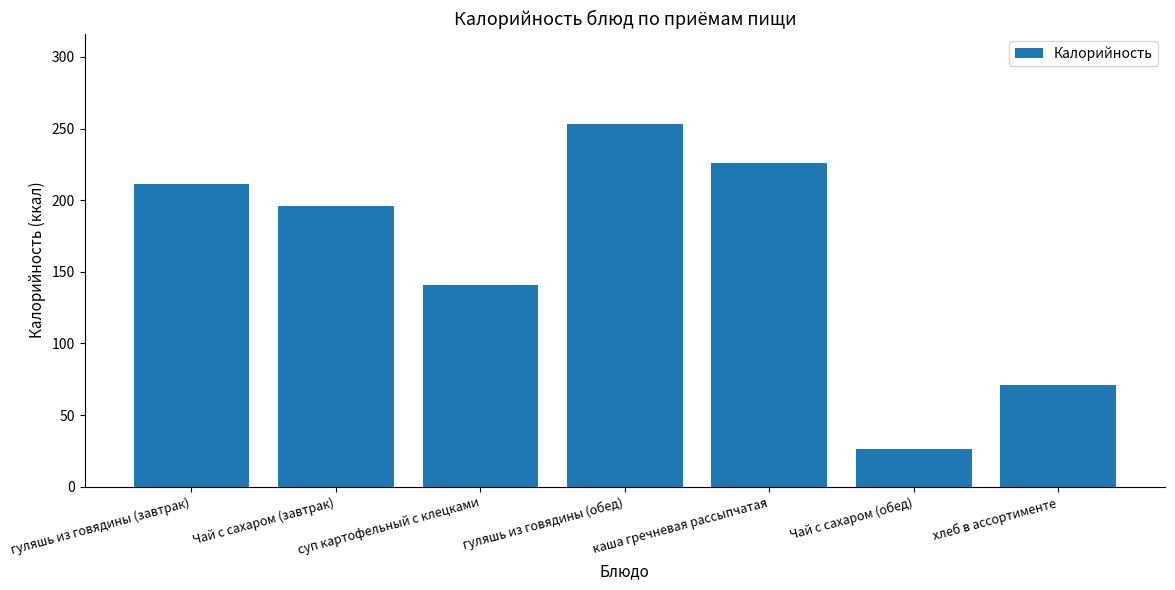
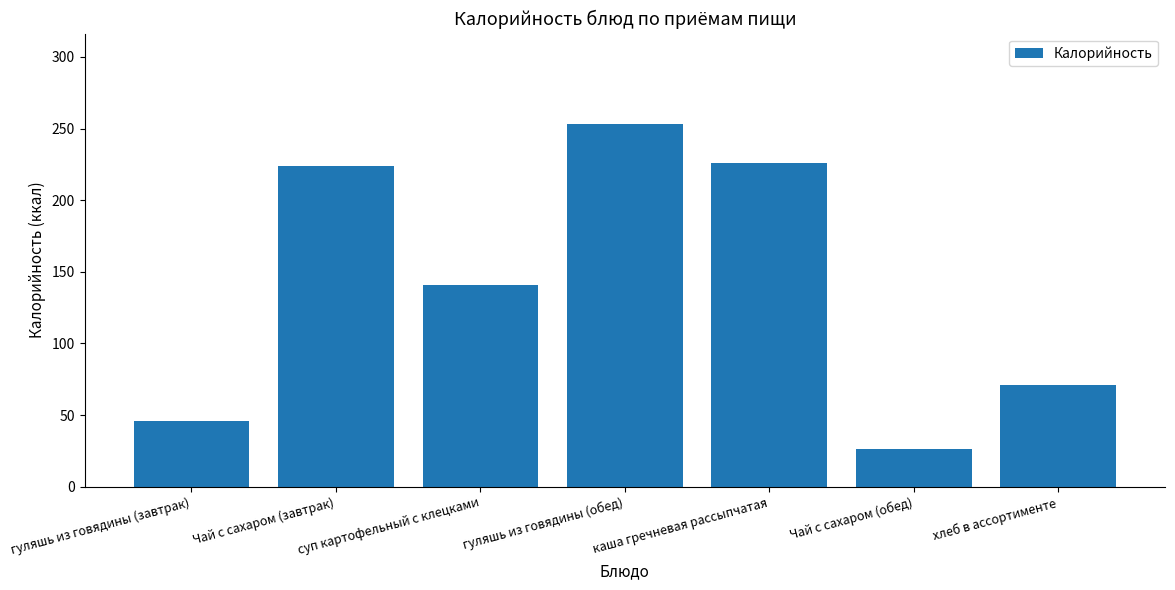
гуляшь из говядины (завтрак): 211 -> 46
Чай с сахаром (завтрак): 196 -> 224
